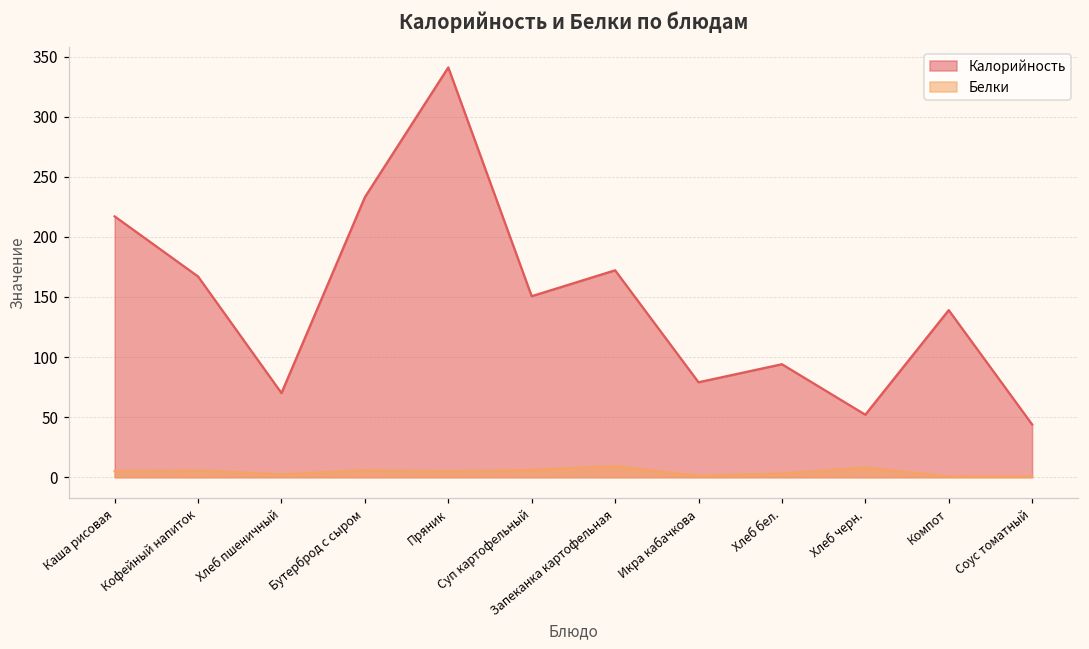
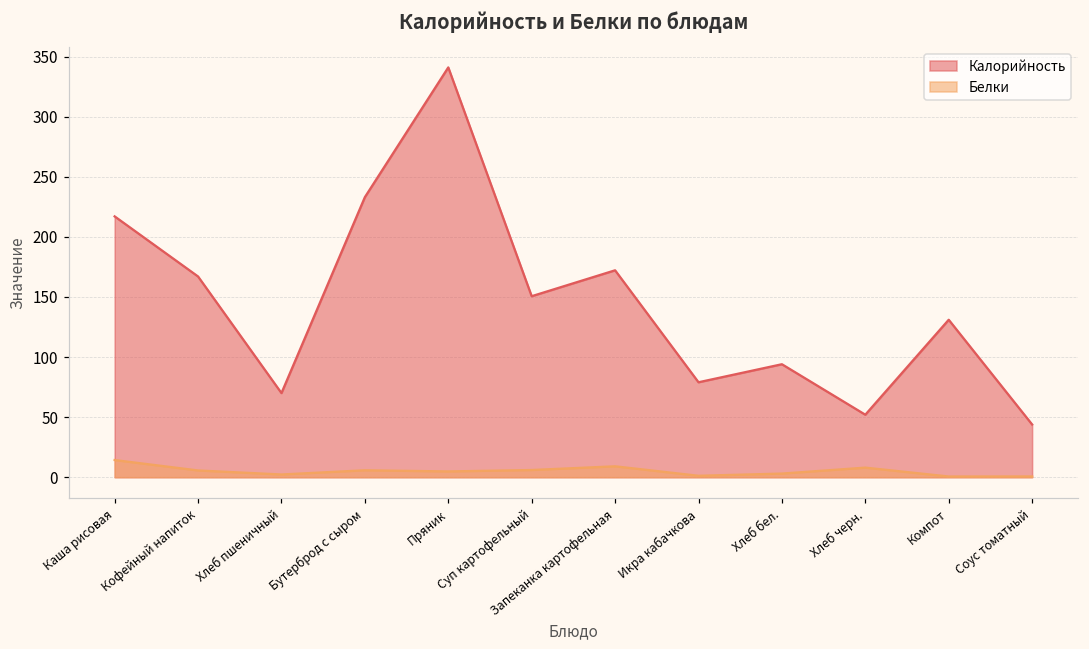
Белки, Каша рисовая: 5 -> 14
Калорийность, Компот: 139 -> 131
